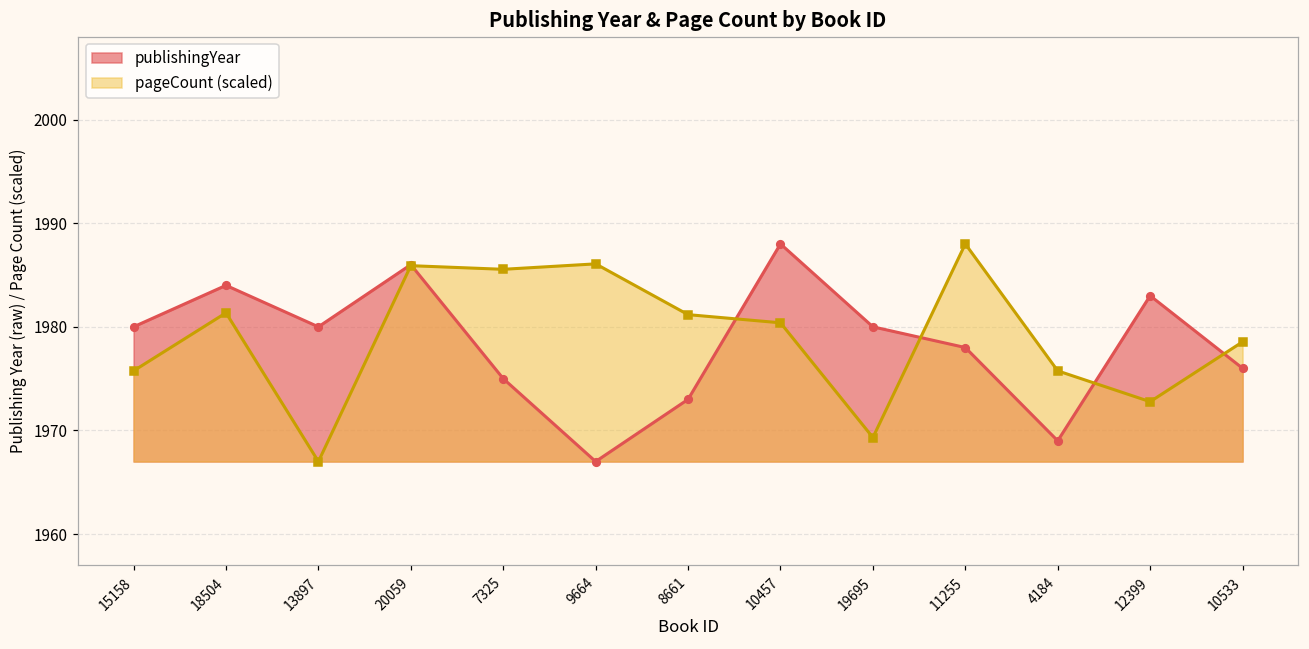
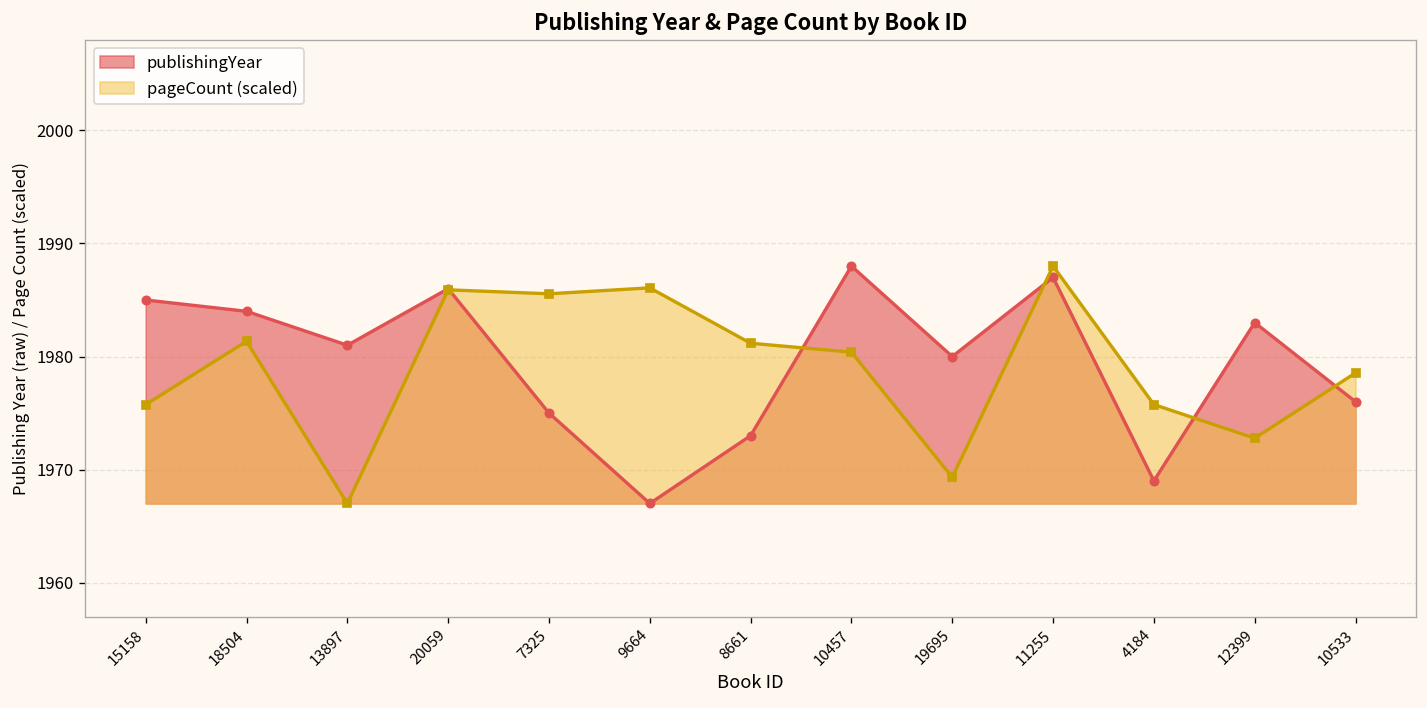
publishingYear, 15158: 1980 -> 1985
publishingYear, 13897: 1980 -> 1981
publishingYear, 11255: 1978 -> 1987
